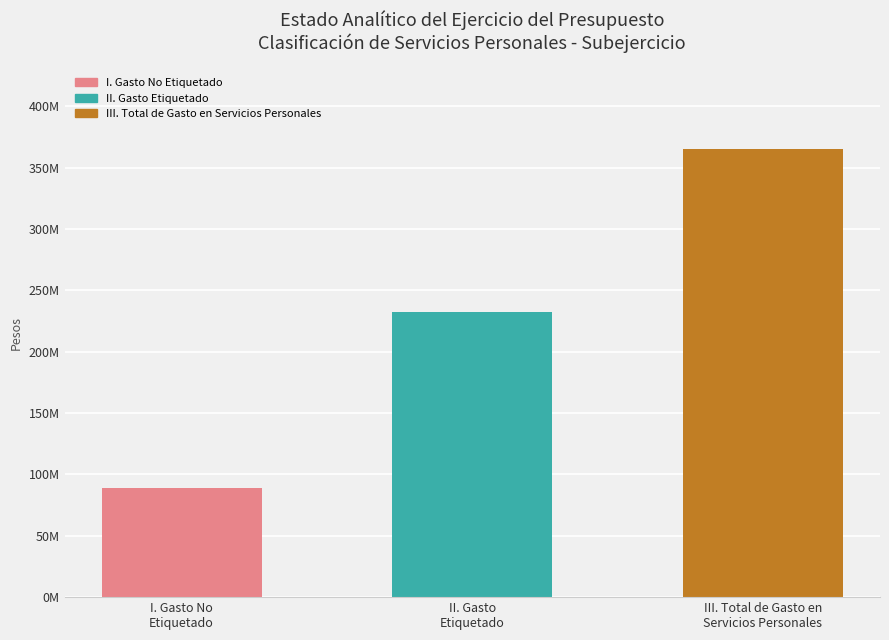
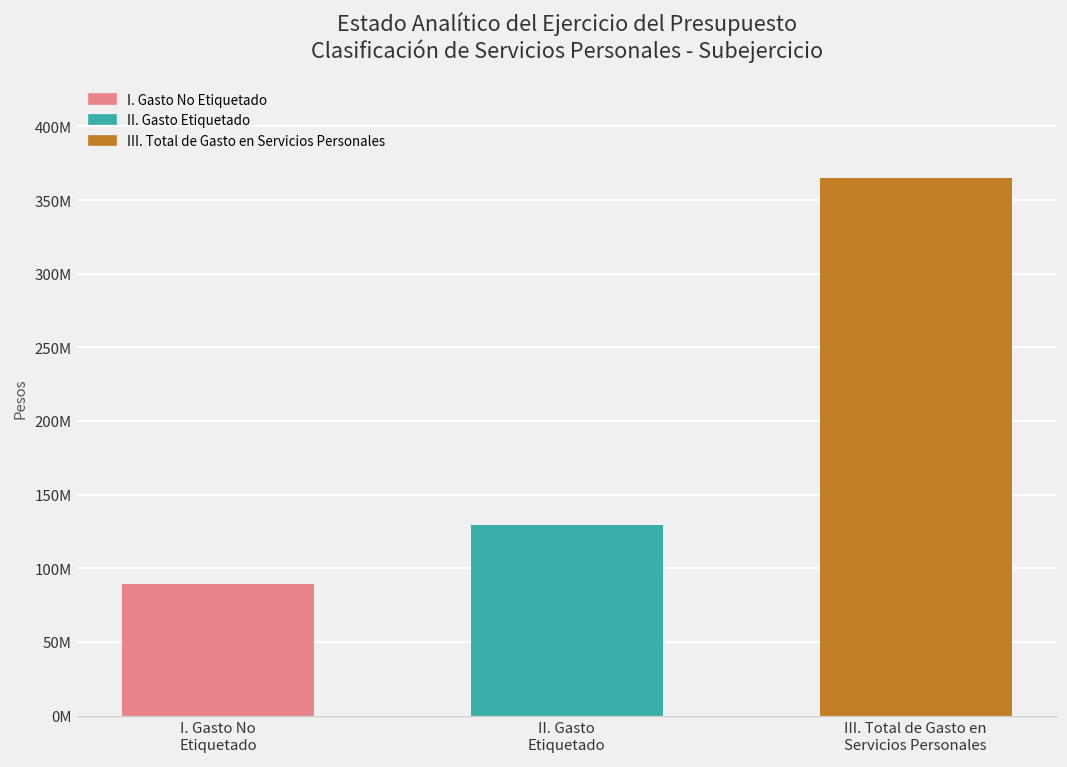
II. Gasto Etiquetado: 232000000 -> 129000000
